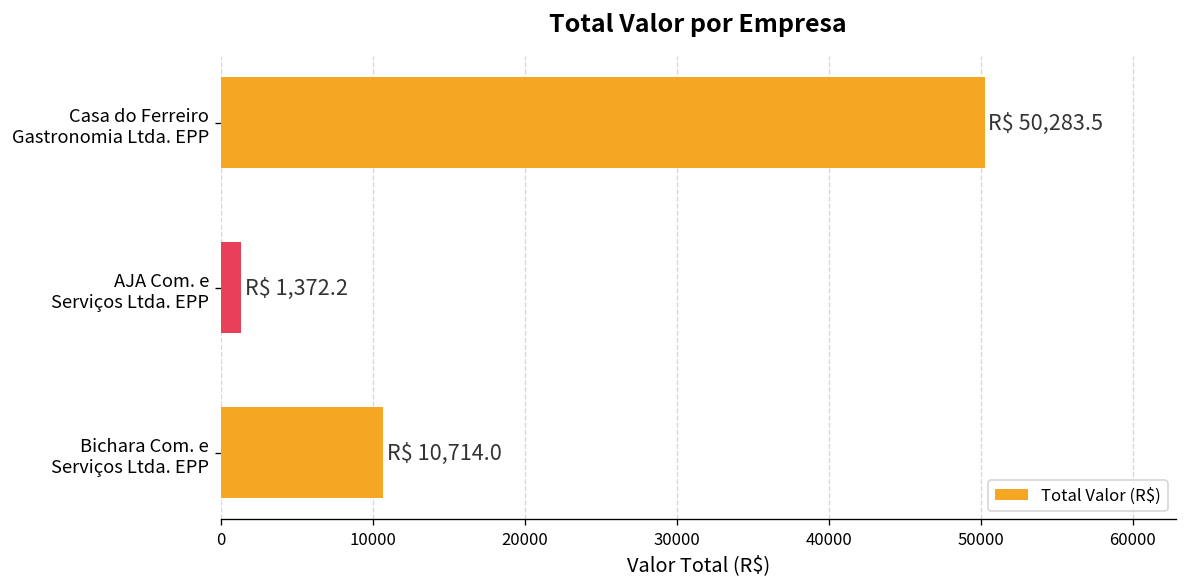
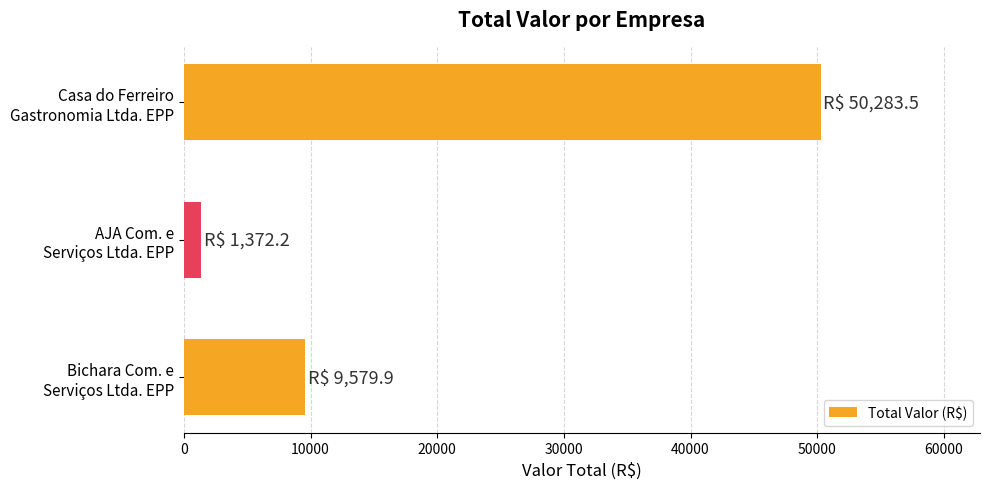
Bichara Com. e Serviços Ltda. EPP: 10,714.0 -> 9,579.9
